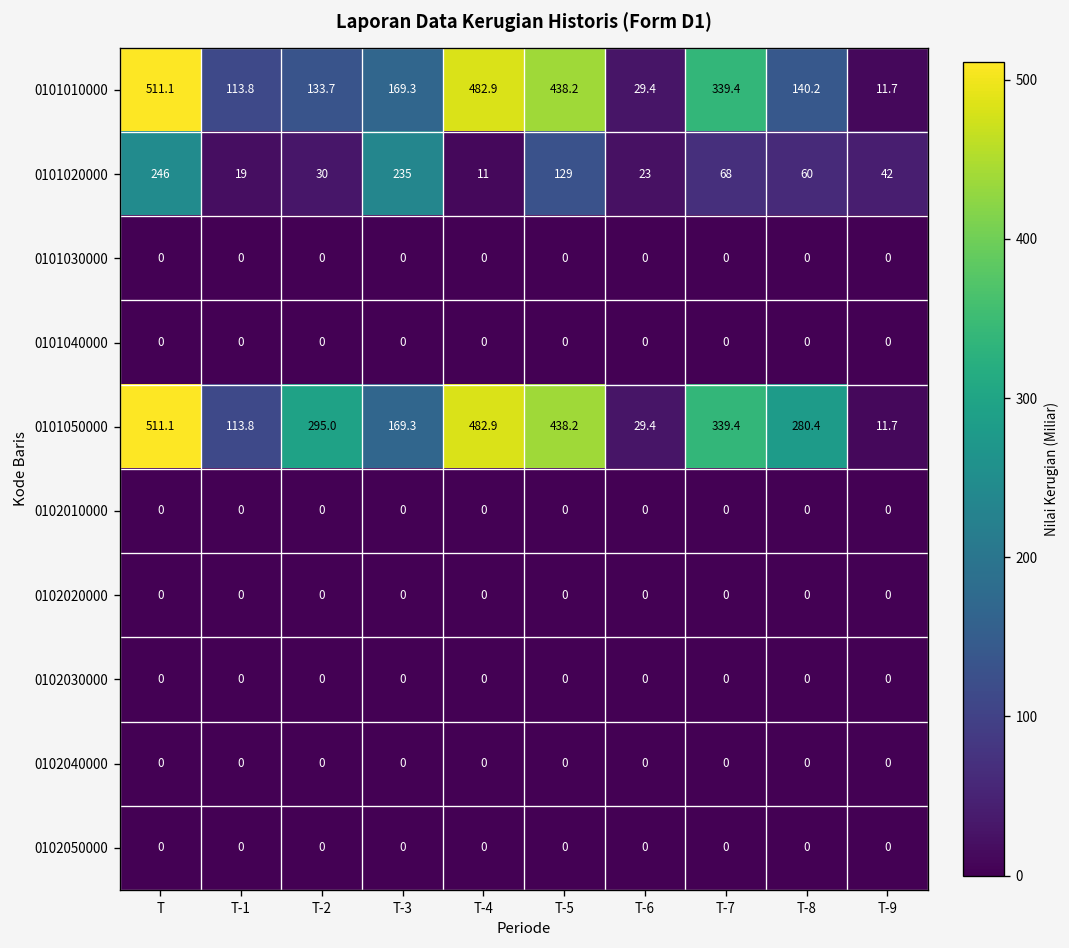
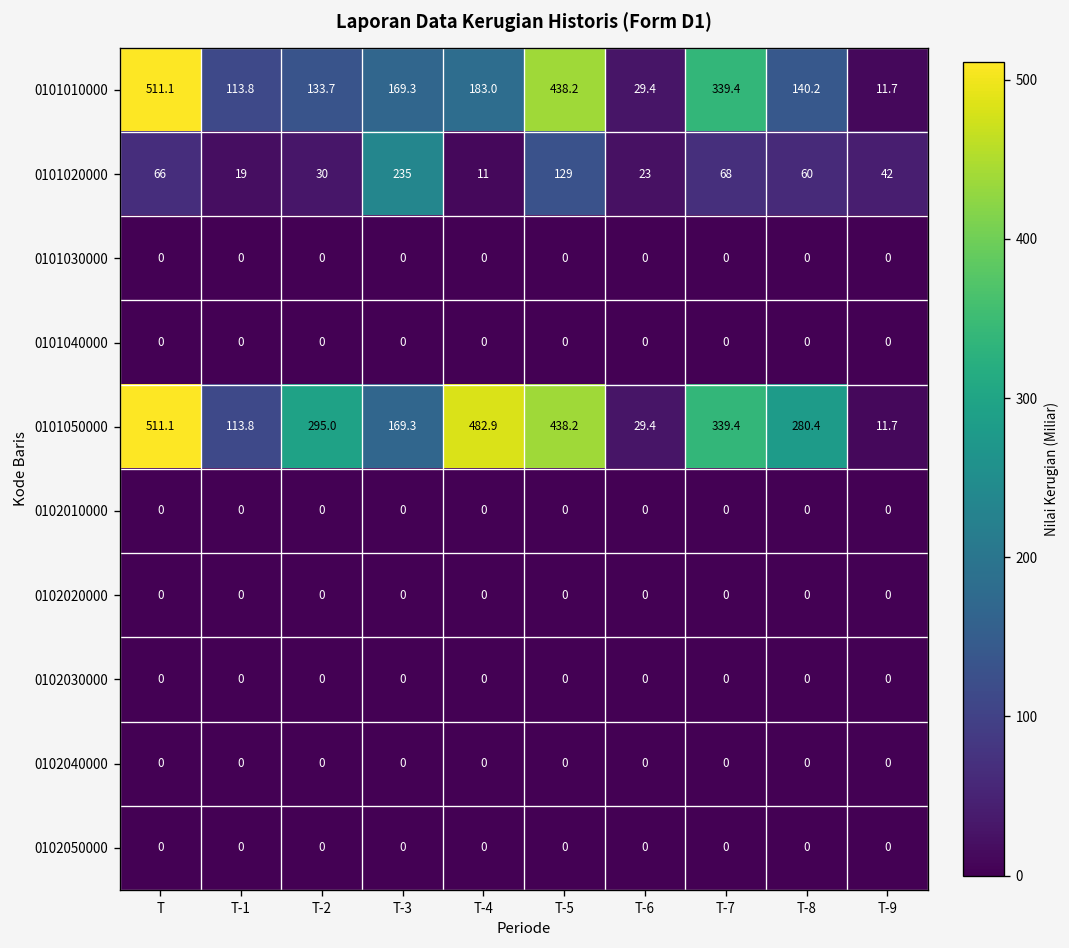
0101010000, T-4: 482.9 -> 183.0
0101020000, T: 246 -> 66
